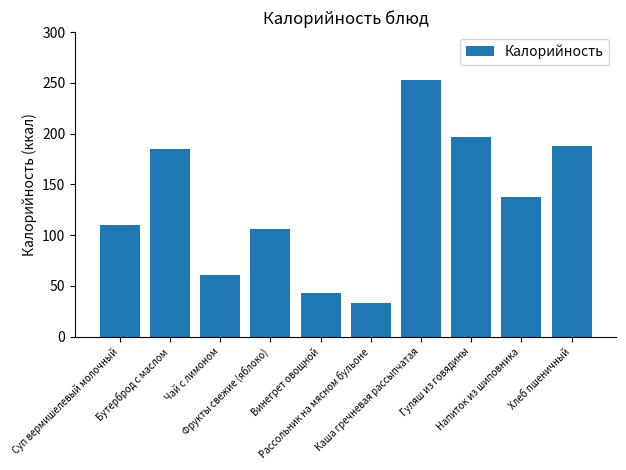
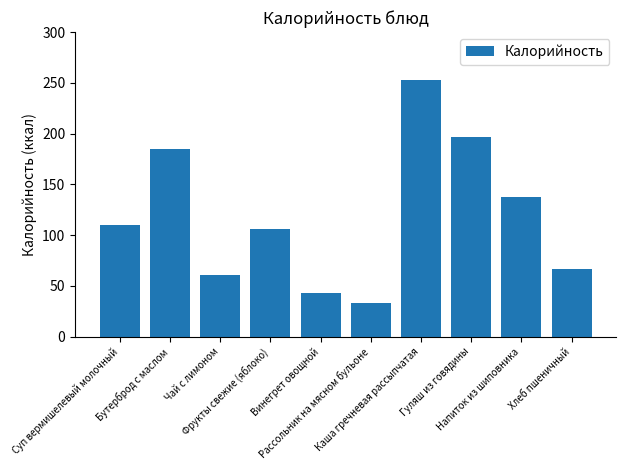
Хлеб пшеничный: 188 -> 67
